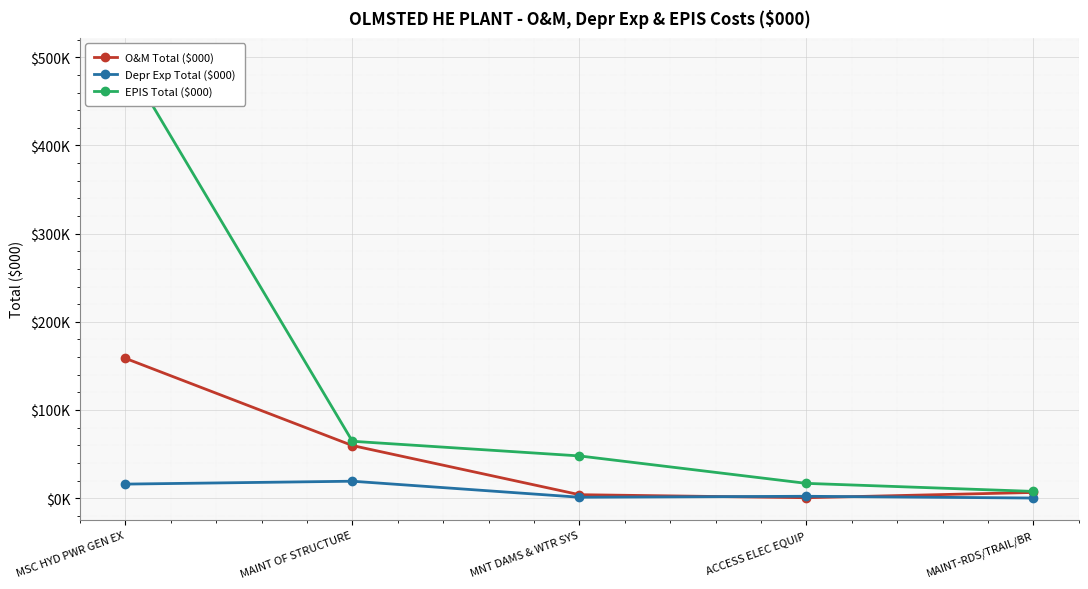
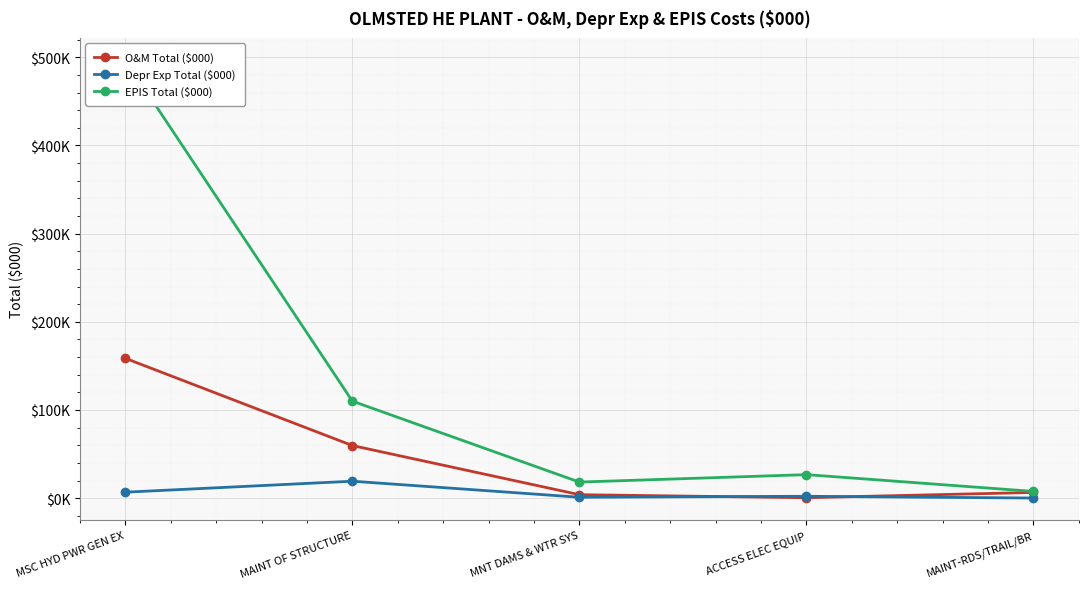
Depr Exp Total ($000), MSC HYD PWR GEN EX: $20000 -> $10000
EPIS Total ($000), MAINT OF STRUCTURE: $60000 -> $110000
EPIS Total ($000), MNT DAMS & WTR SYS: $50000 -> $20000
EPIS Total ($000), ACCESS ELEC EQUIP: $20000 -> $30000
